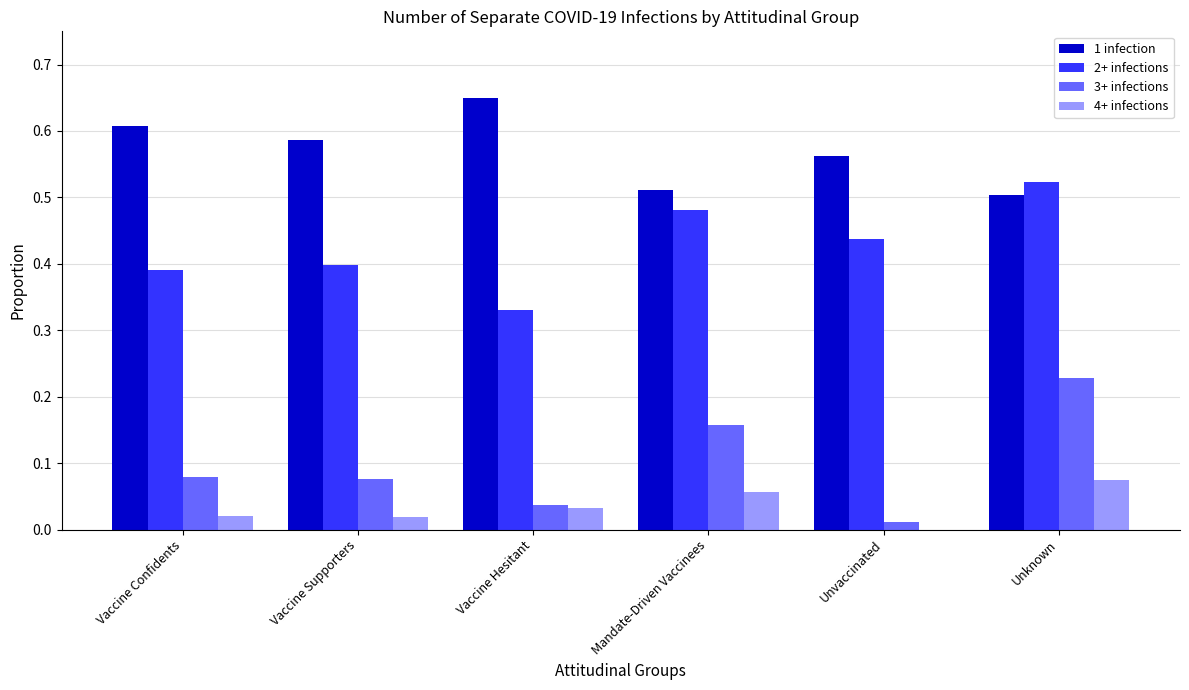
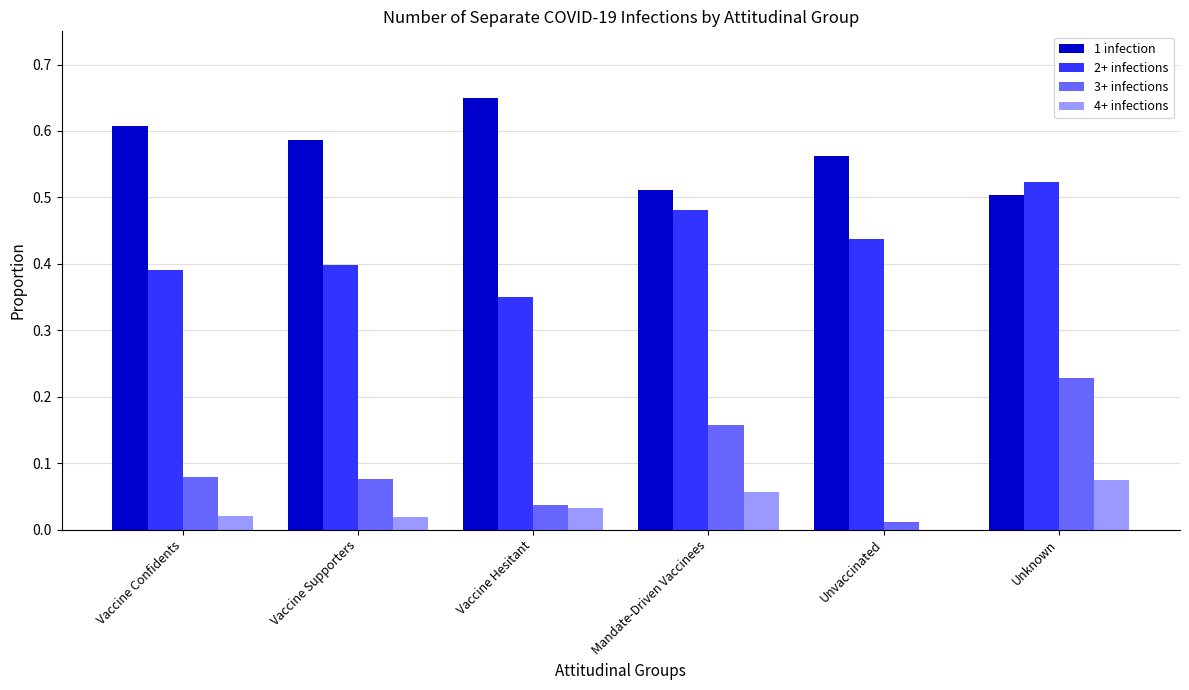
2+ infections, Vaccine Hesitant: 0.33 -> 0.35
